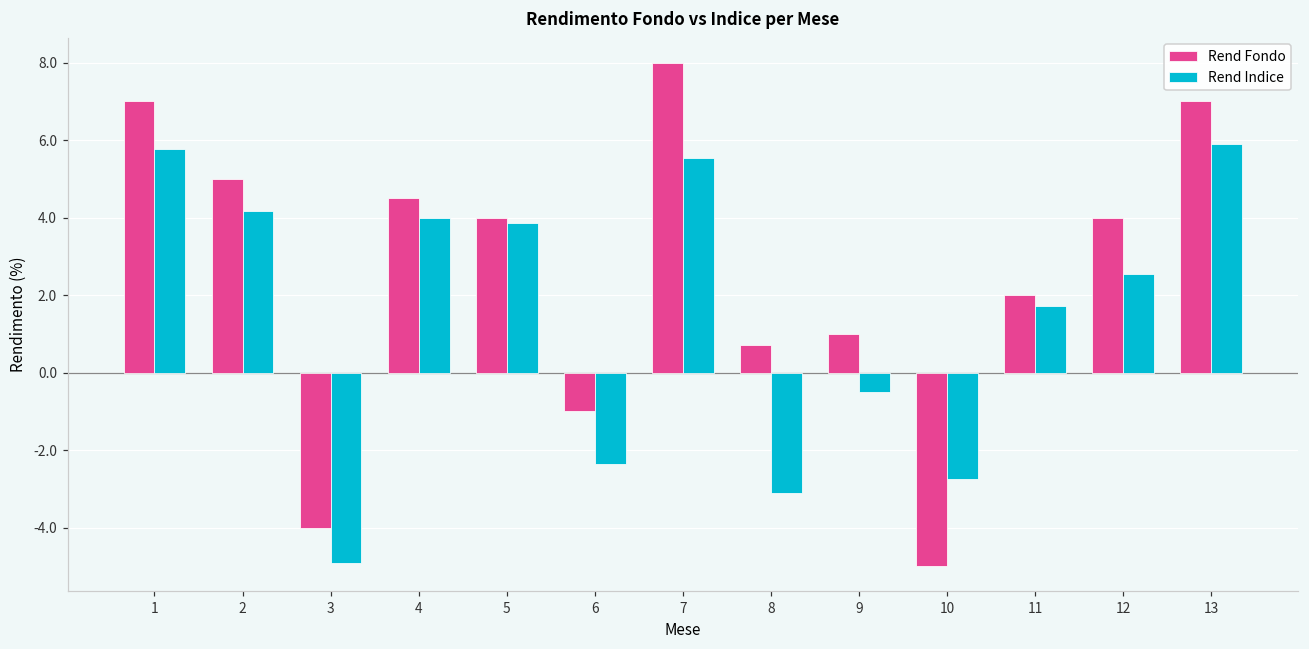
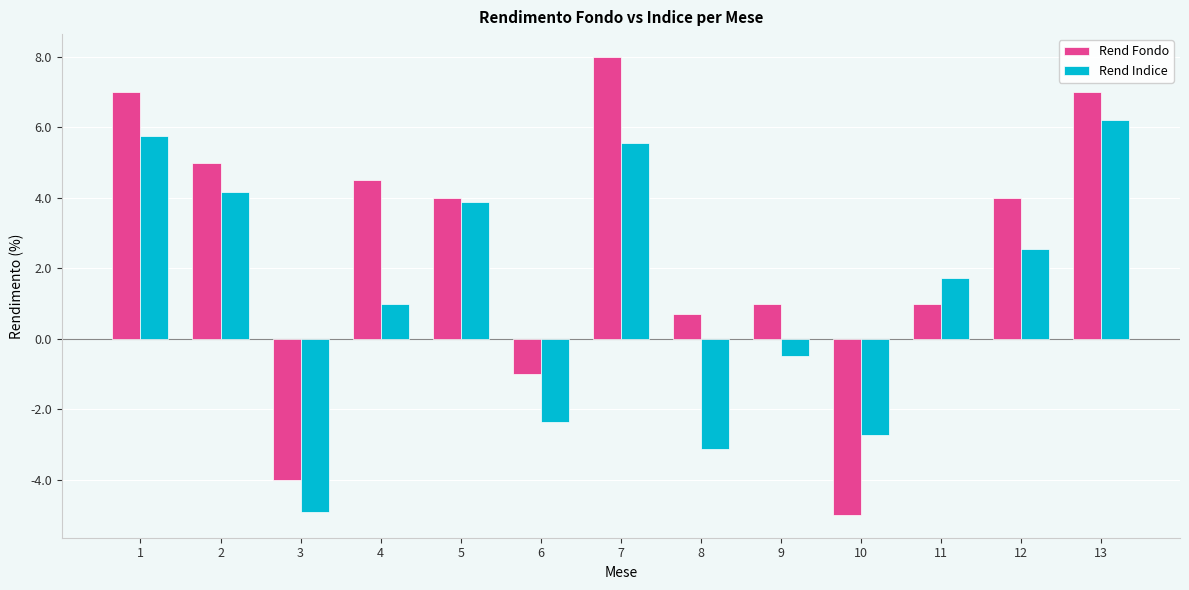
Rend Indice, 4: 4.0 -> 1.0
Rend Fondo, 11: 2.0 -> 1.0
Rend Indice, 13: 5.9 -> 6.2
